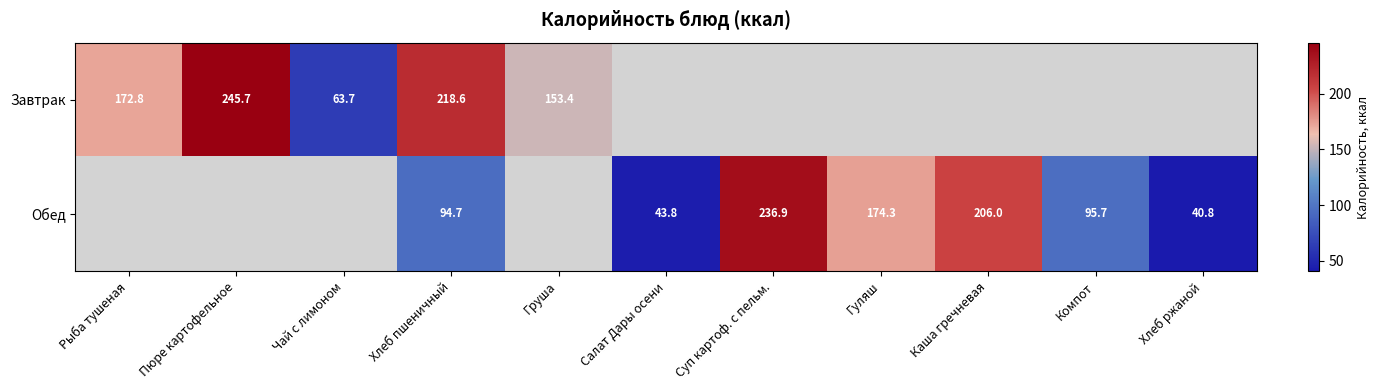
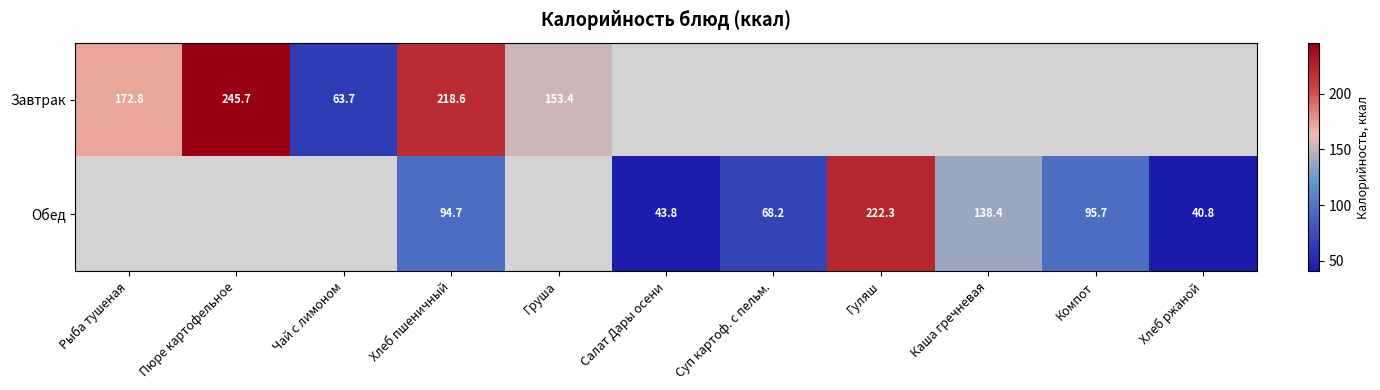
Обед, Суп картоф. с пельм.: 236.9 -> 68.2
Обед, Гуляш: 174.3 -> 222.3
Обед, Каша гречневая: 206.0 -> 138.4
